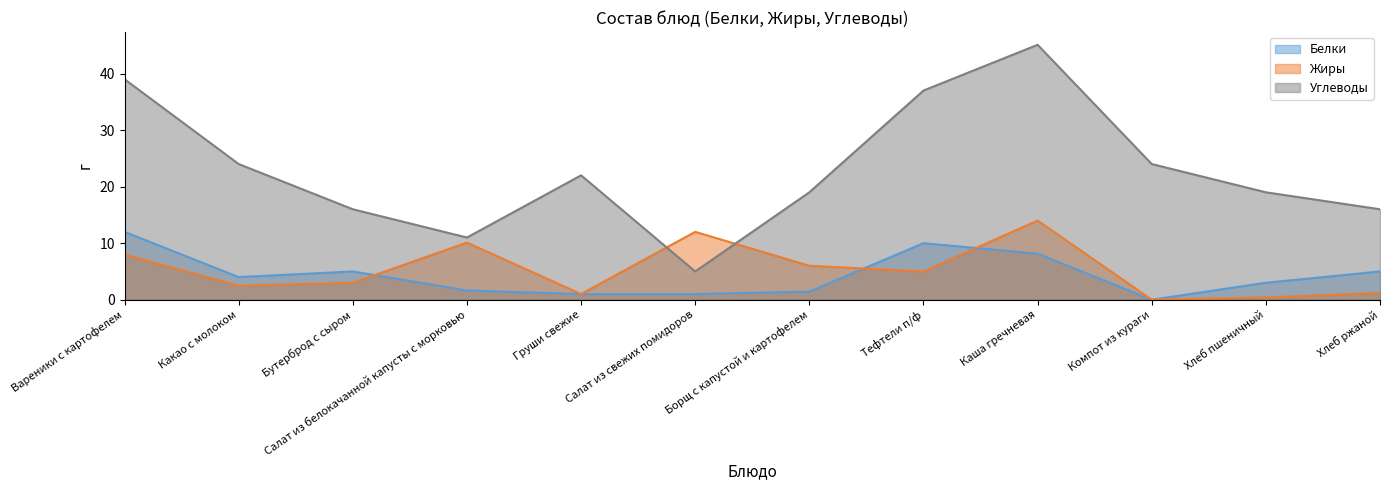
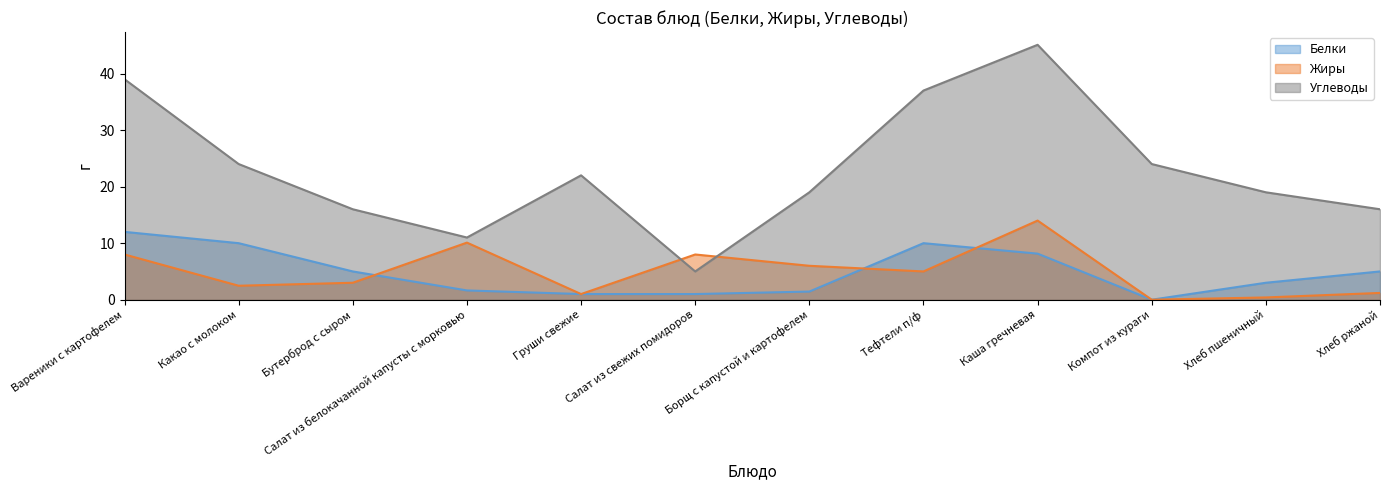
Белки, Какао с молоком: 4 -> 10
Жиры, Салат из свежих помидоров: 12 -> 8
